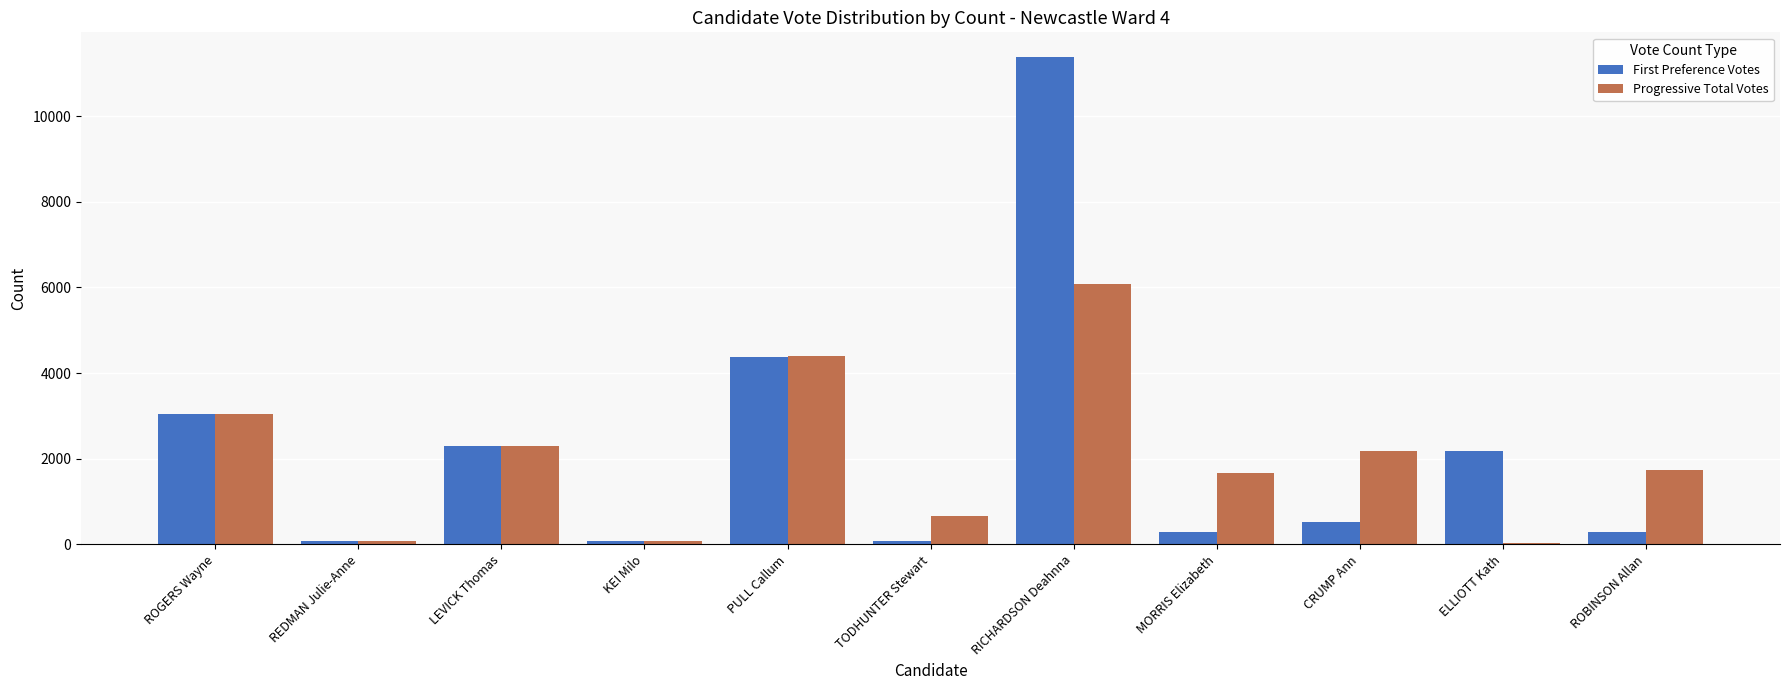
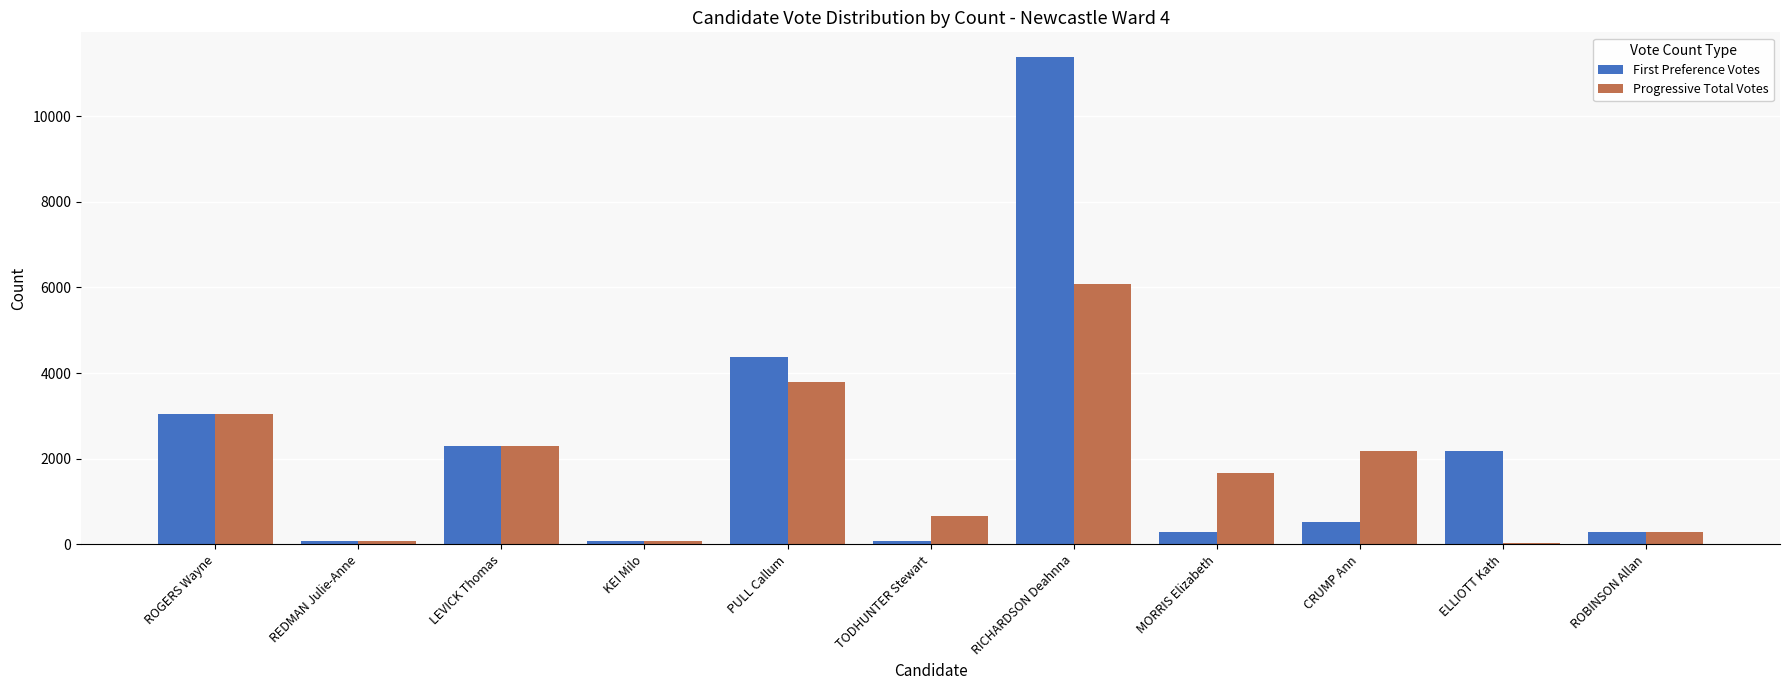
Progressive Total Votes, PULL Callum: 4400 -> 3800
Progressive Total Votes, ROBINSON Allan: 1700 -> 300
